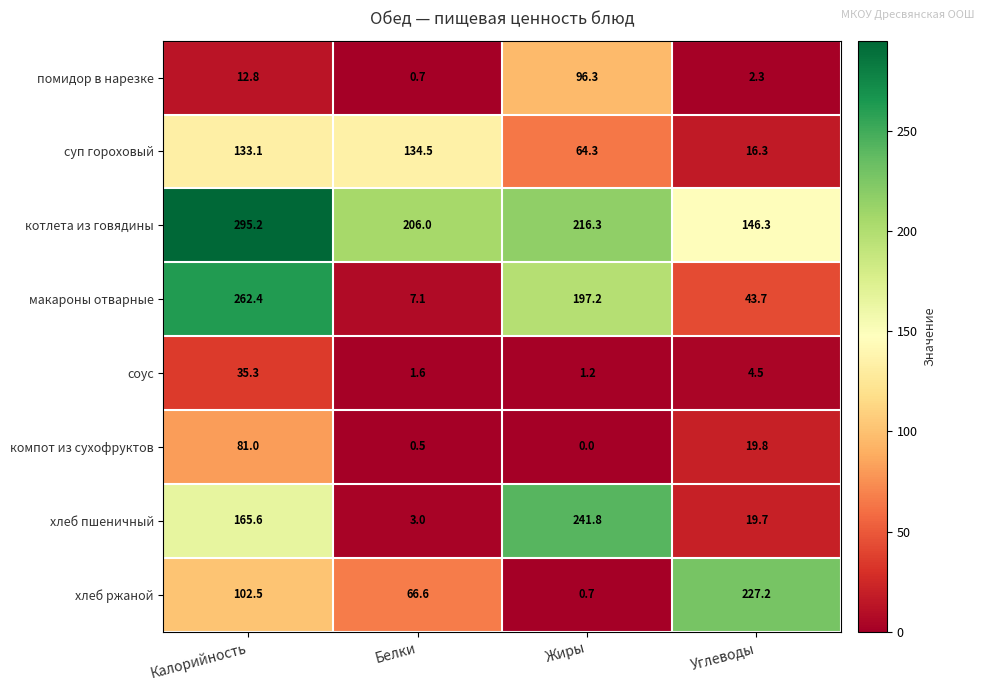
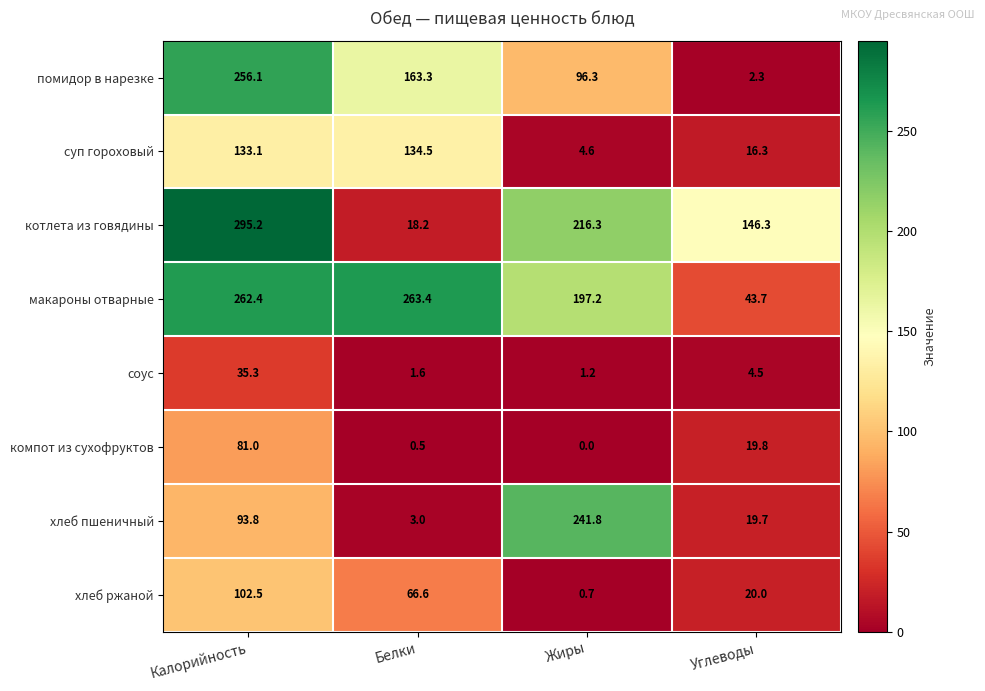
помидор в нарезке, Калорийность: 12.8 -> 256.1
помидор в нарезке, Белки: 0.7 -> 163.3
суп гороховый, Жиры: 64.3 -> 4.6
котлета из говядины, Белки: 206.0 -> 18.2
макароны отварные, Белки: 7.1 -> 263.4
хлеб пшеничный, Калорийность: 165.6 -> 93.8
хлеб ржаной, Углеводы: 227.2 -> 20.0
